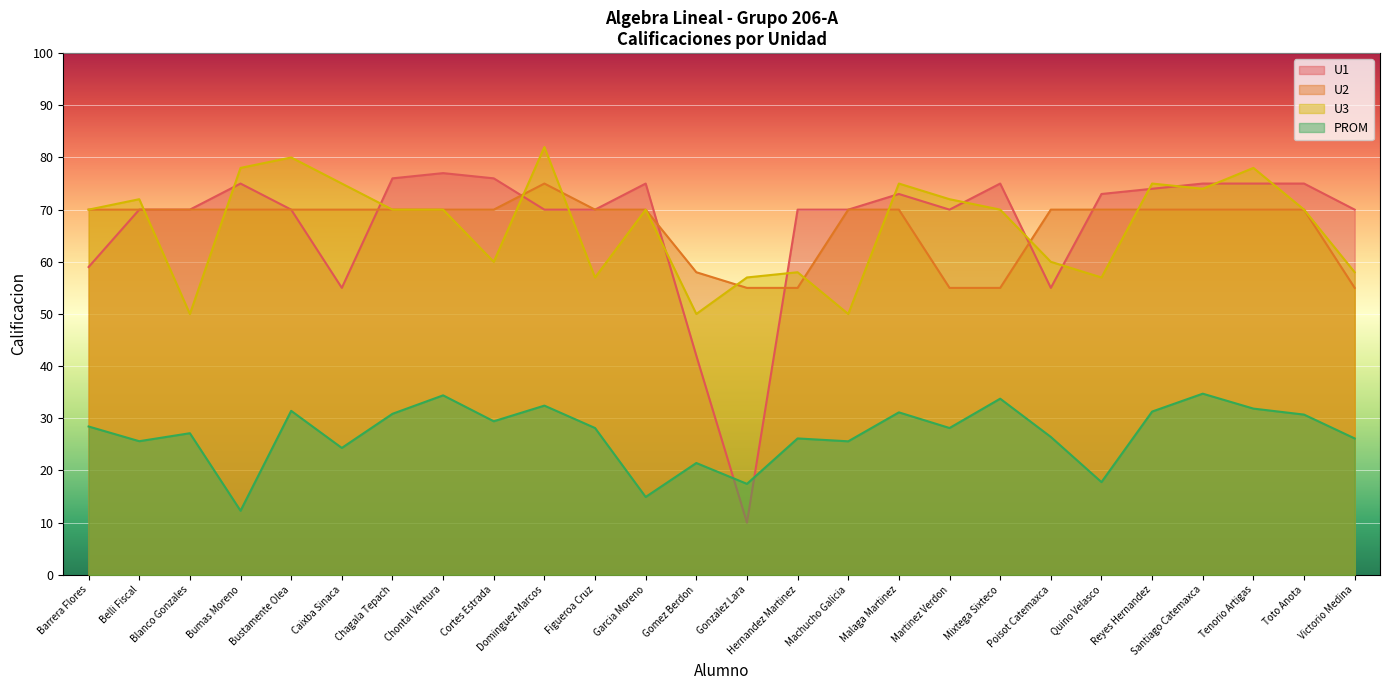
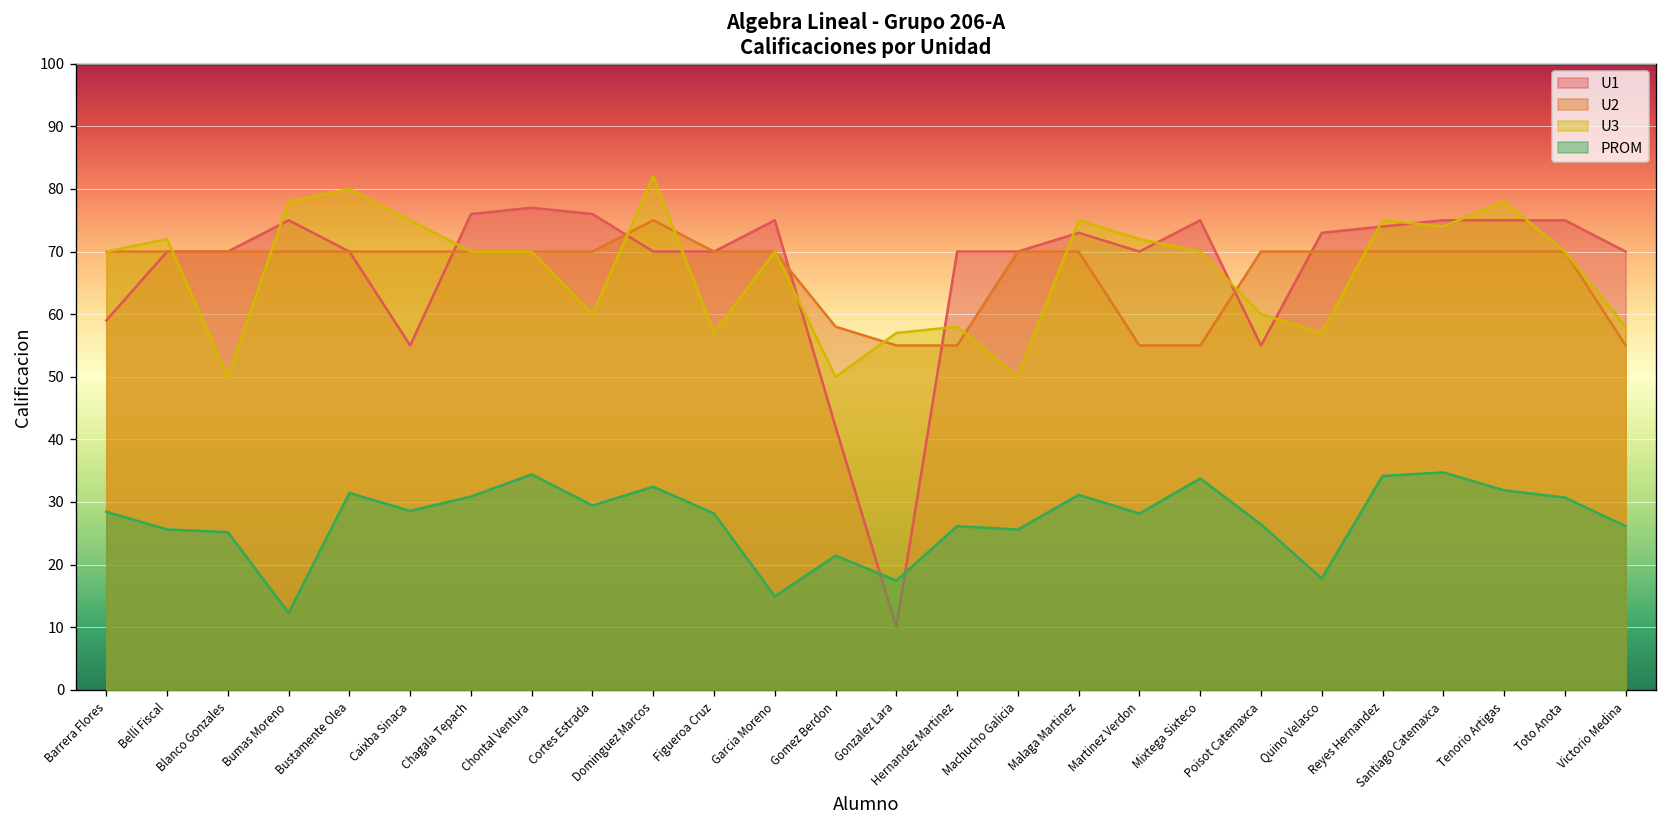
PROM, Blanco Gonzales: 27 -> 25
PROM, Caixba Sinaca: 24 -> 29
PROM, Reyes Hernandez: 31 -> 34
